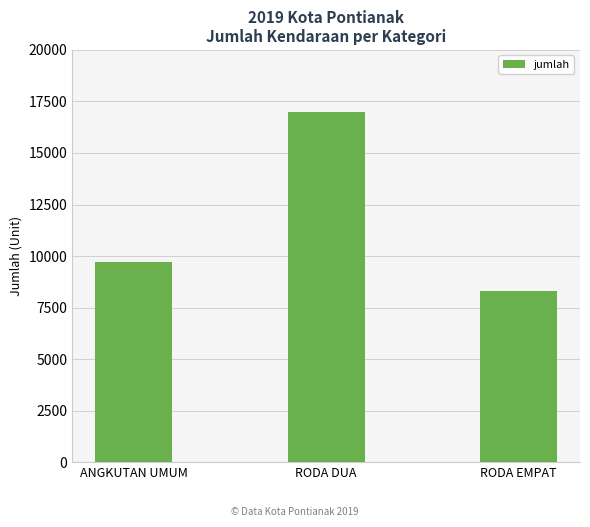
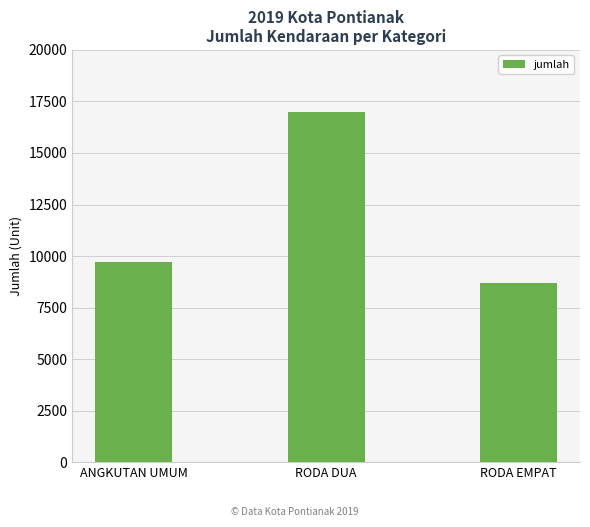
RODA EMPAT: 8300 -> 8700
